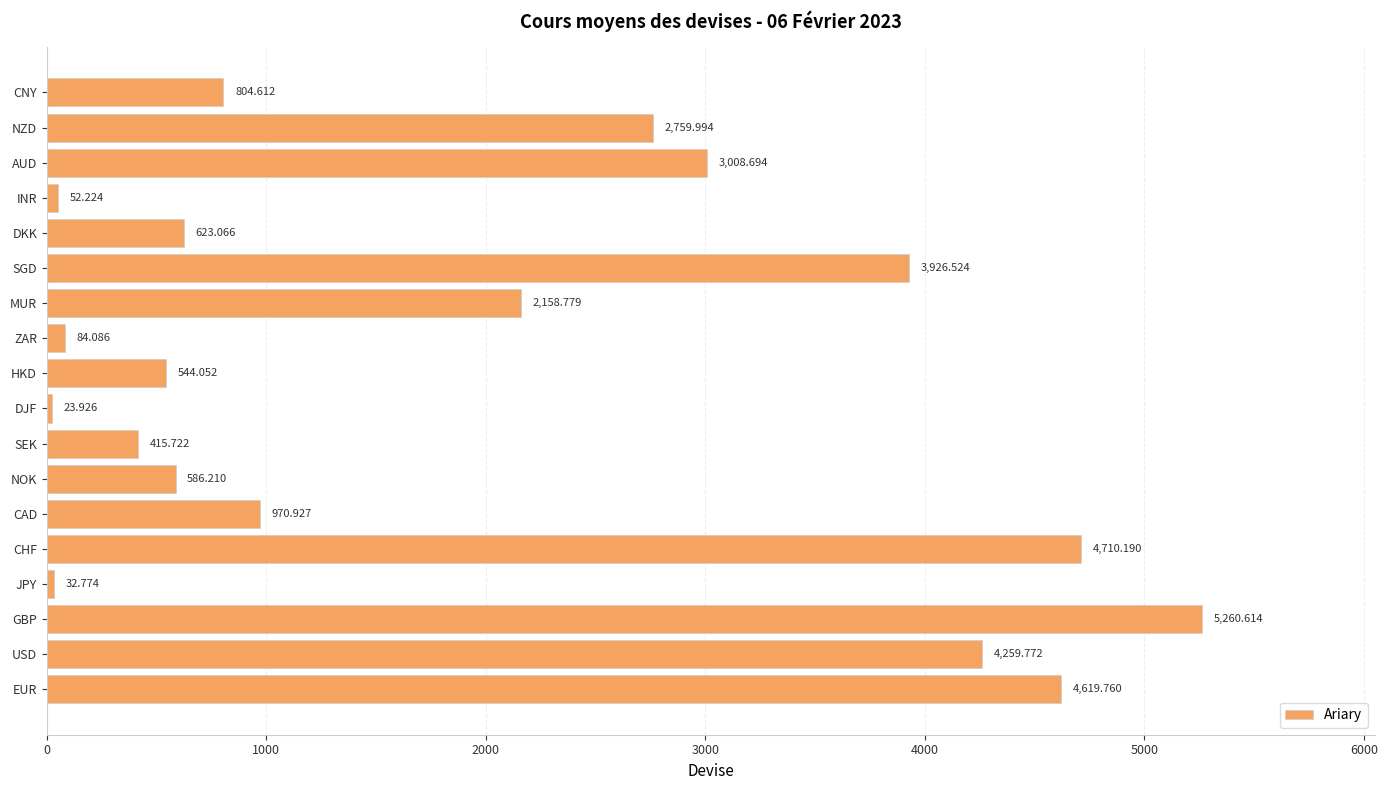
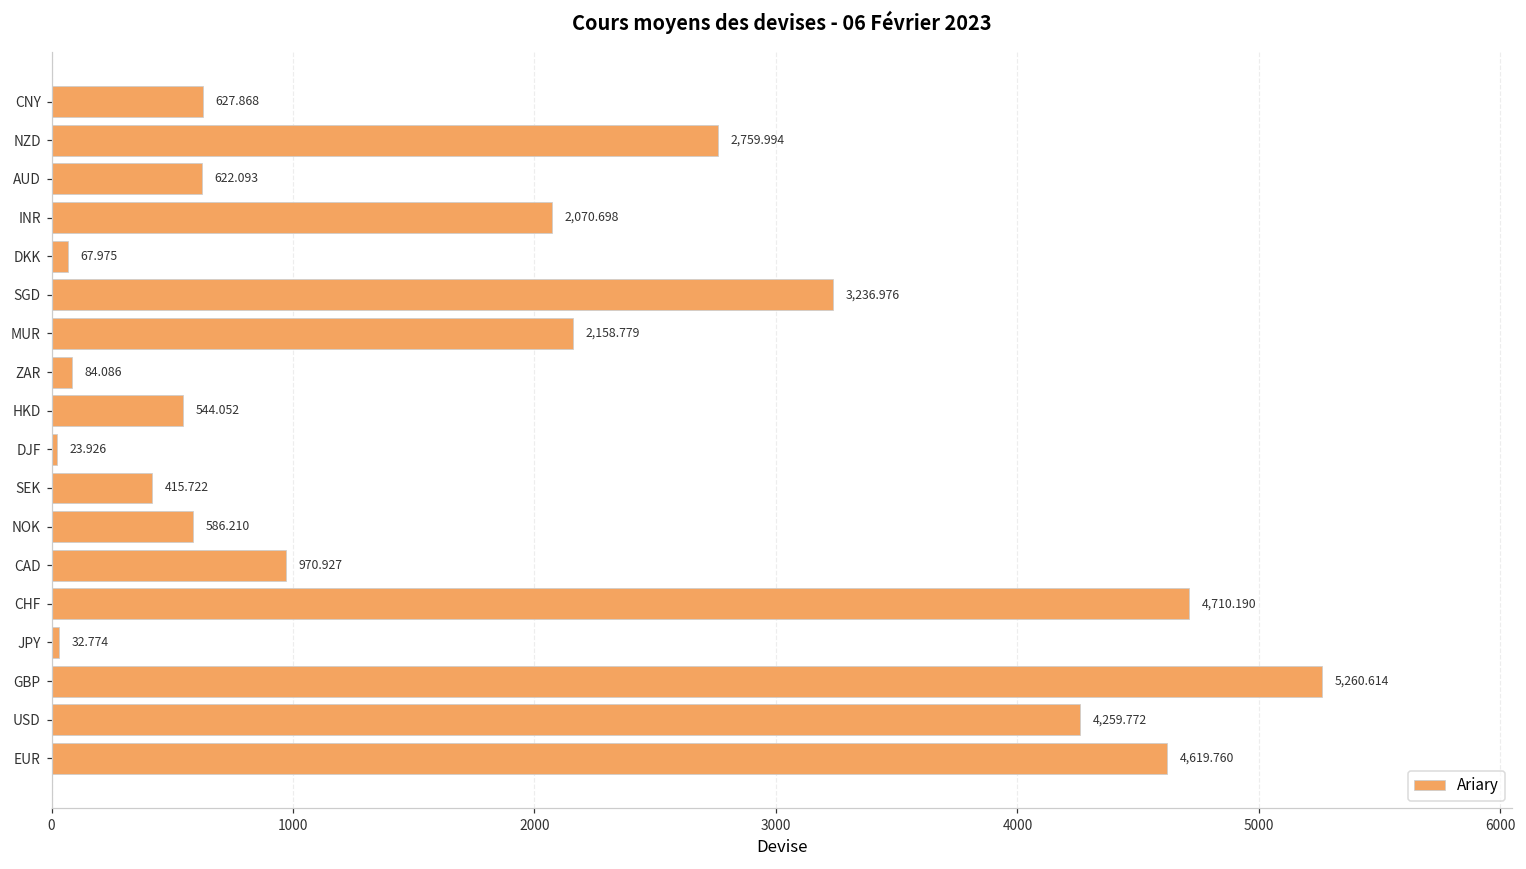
CNY: 804.612 -> 627.868
AUD: 3,008.694 -> 622.093
INR: 52.224 -> 2,070.698
DKK: 623.066 -> 67.975
SGD: 3,926.524 -> 3,236.976
